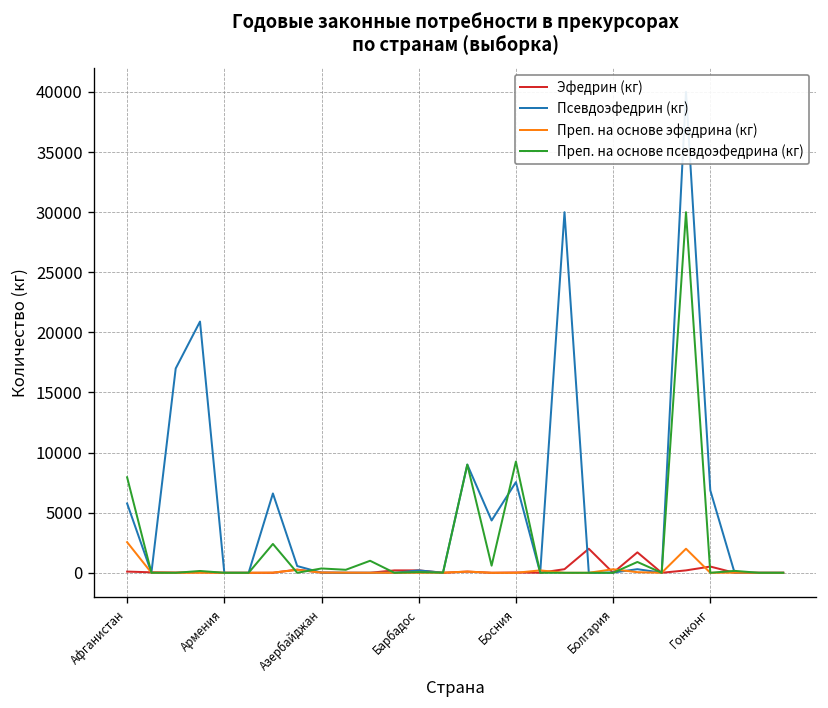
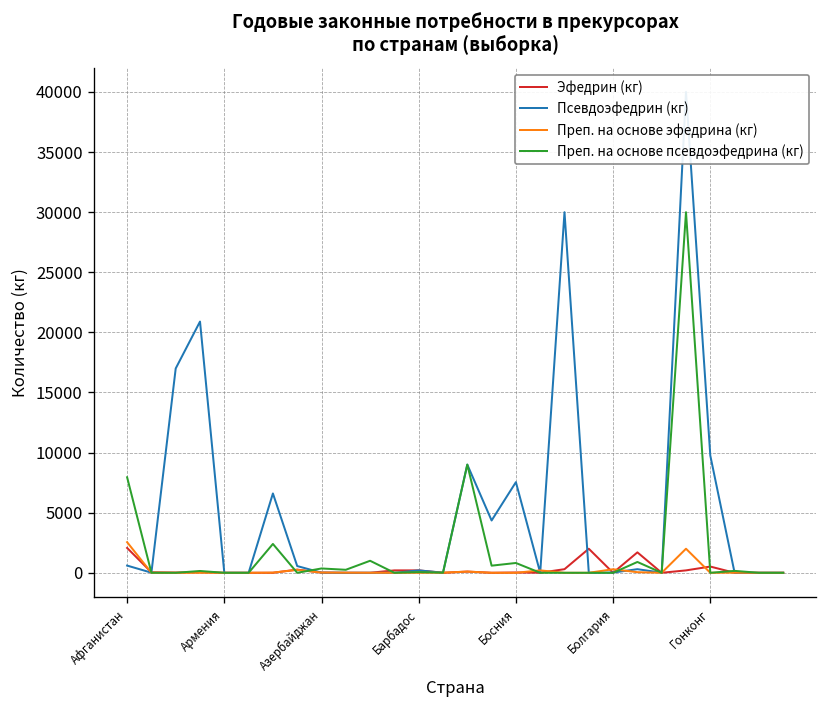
Эфедрин (кг), Афганистан: 100 -> 2100
Псевдоэфедрин (кг), Афганистан: 5800 -> 600
Преп. на основе псевдоэфедрина (кг), Босния: 9300 -> 800
Псевдоэфедрин (кг), Гонконг: 6900 -> 9800
